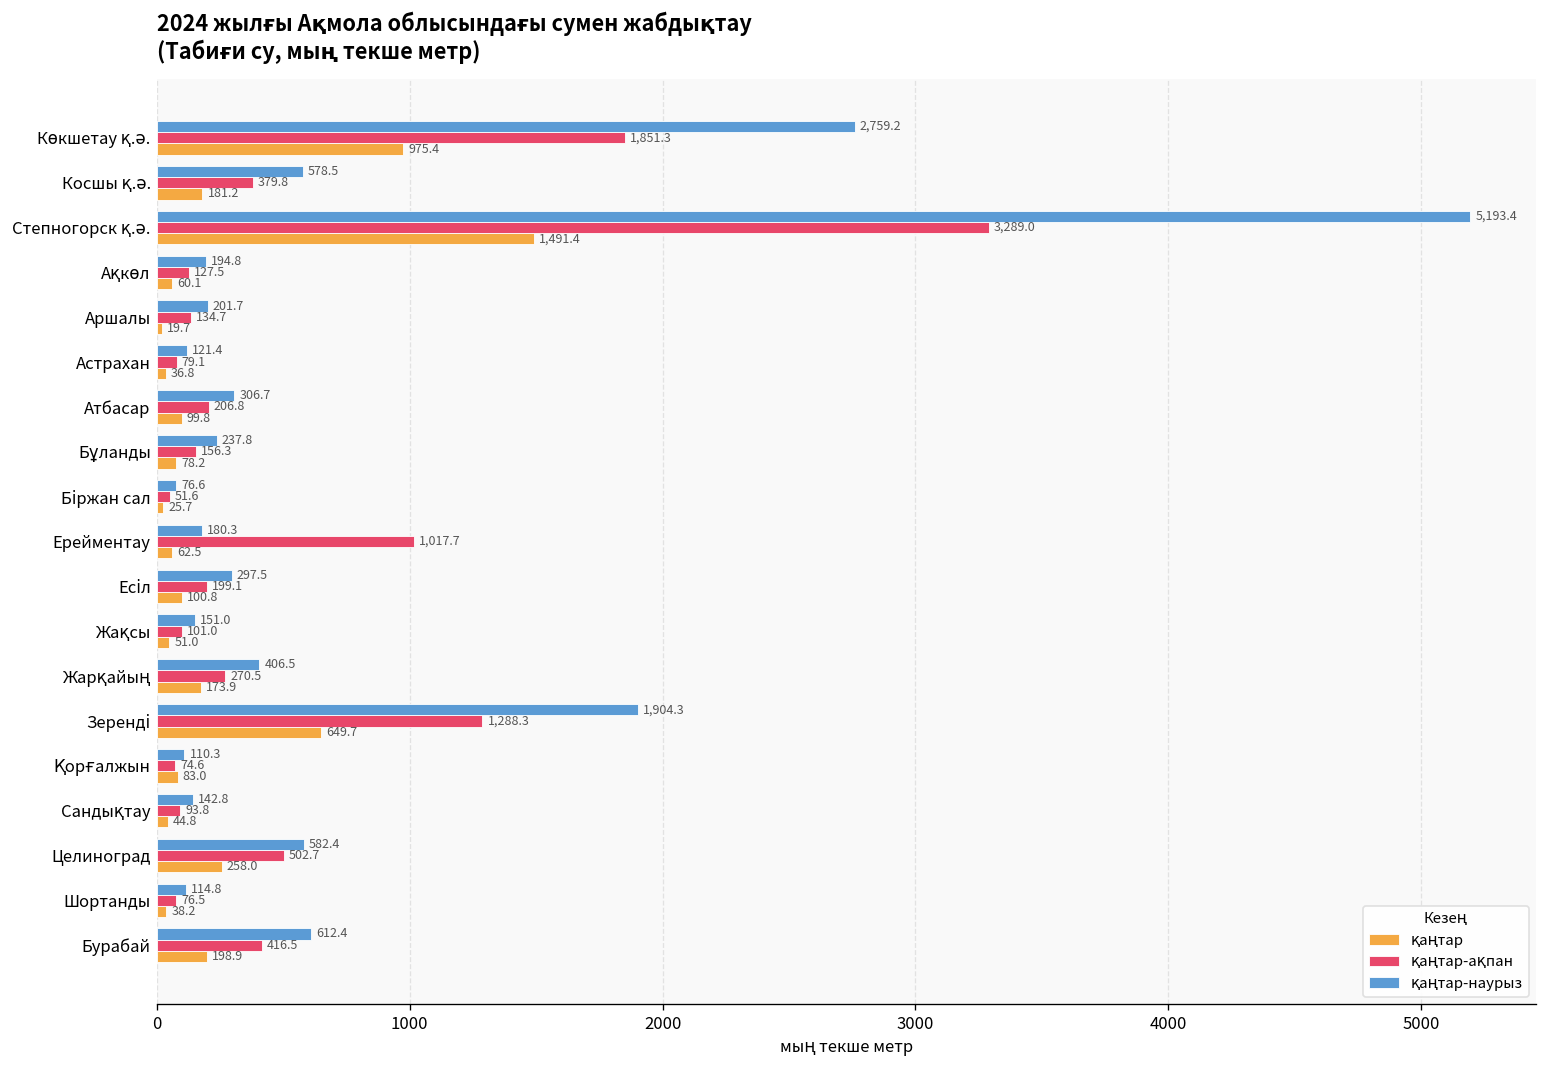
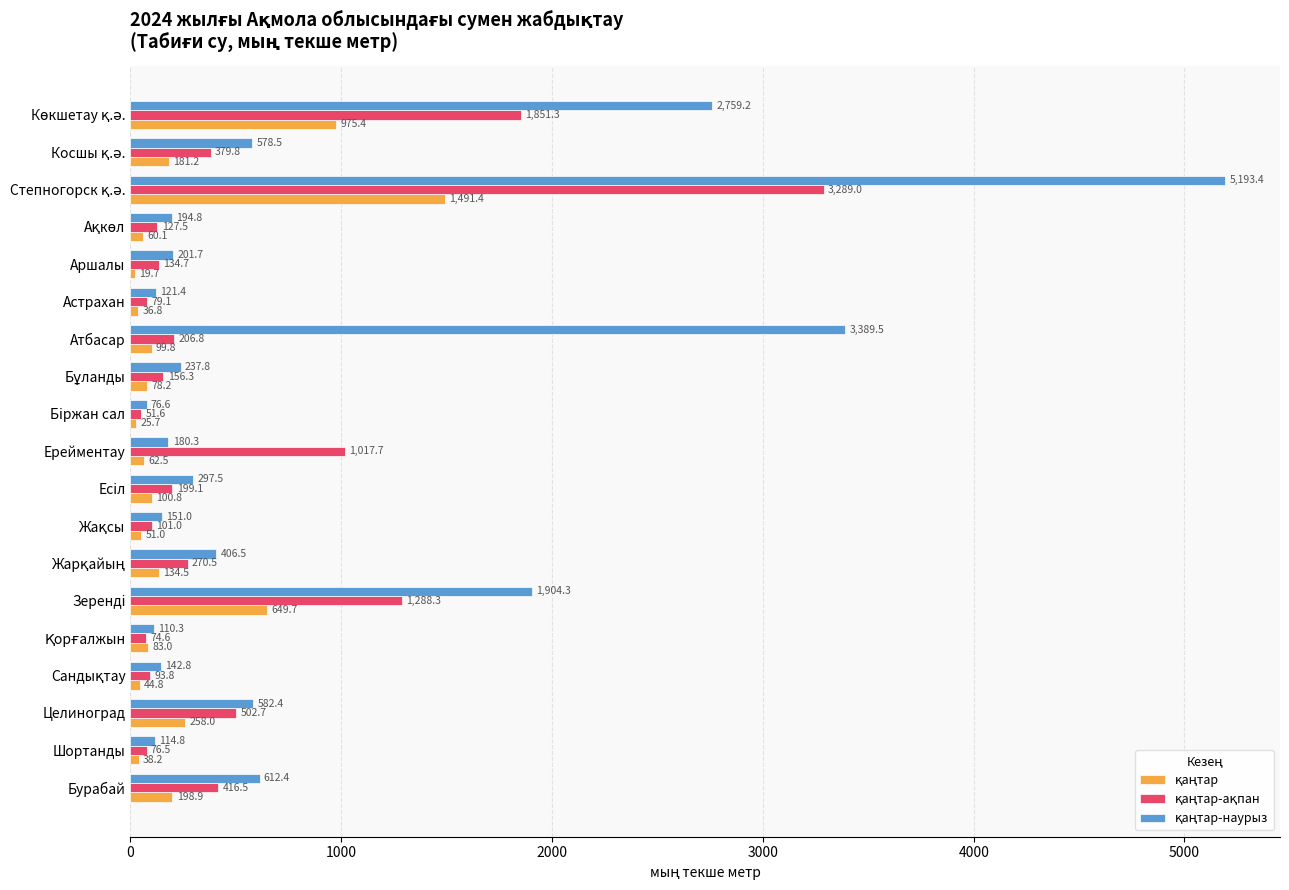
қаңтар-наурыз, Атбасар: 306.7 -> 3,389.5
қаңтар, Жарқайың: 173.9 -> 134.5
